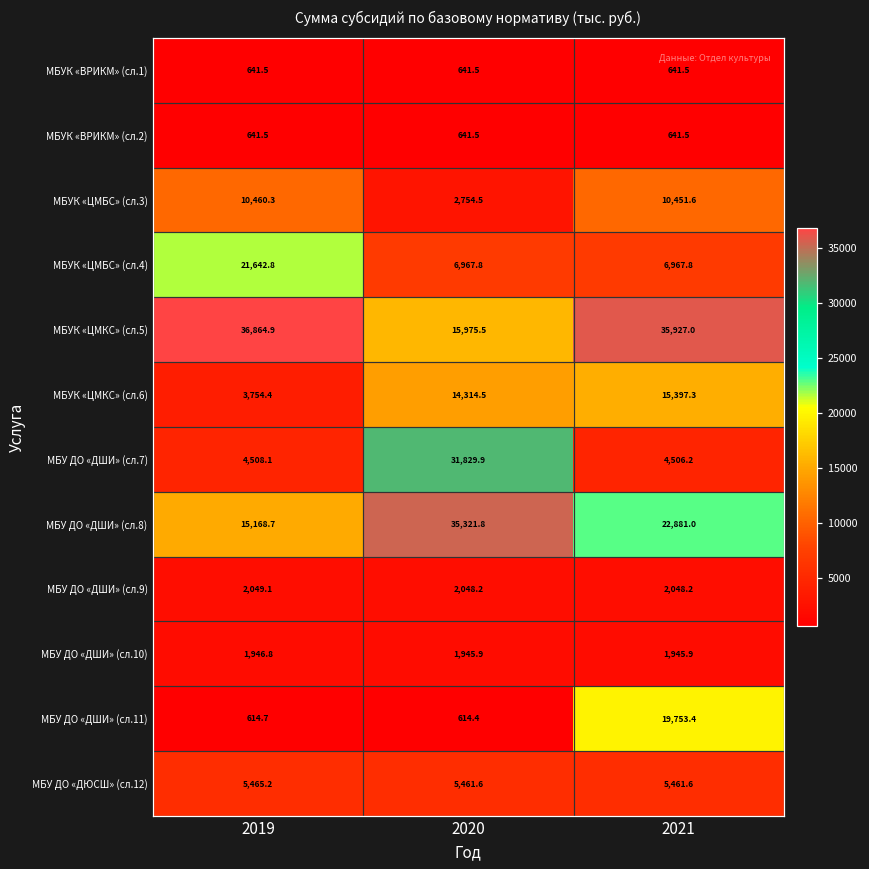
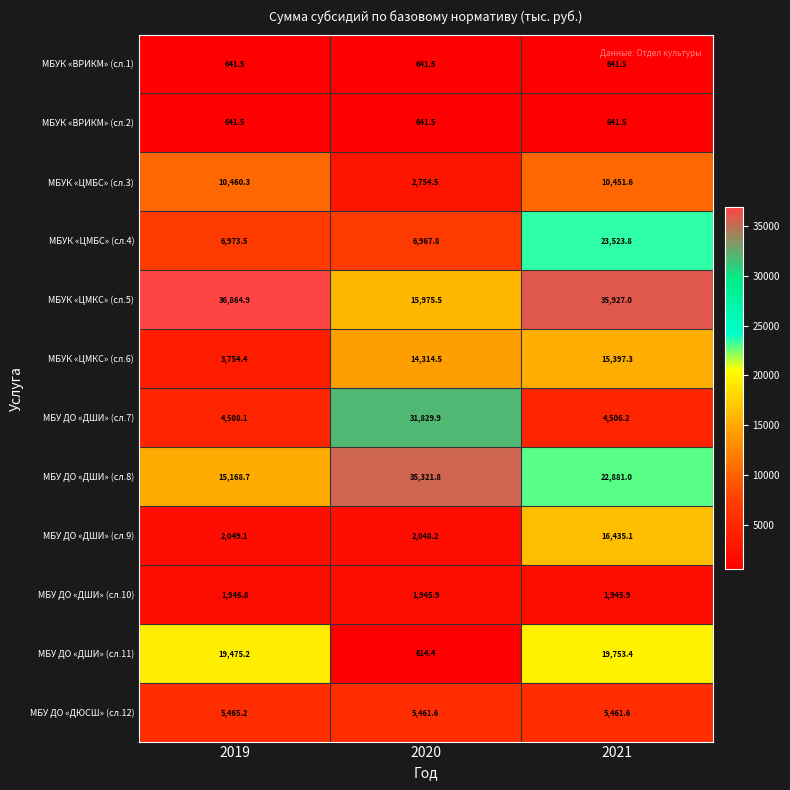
МБУК «ЦМБС» (сл.4), 2019: 21,642.8 -> 6,973.5
МБУК «ЦМБС» (сл.4), 2021: 6,967.8 -> 23,523.8
МБУ ДО «ДШИ» (сл.9), 2021: 2,048.2 -> 16,435.1
МБУ ДО «ДШИ» (сл.11), 2019: 614.7 -> 19,475.2
